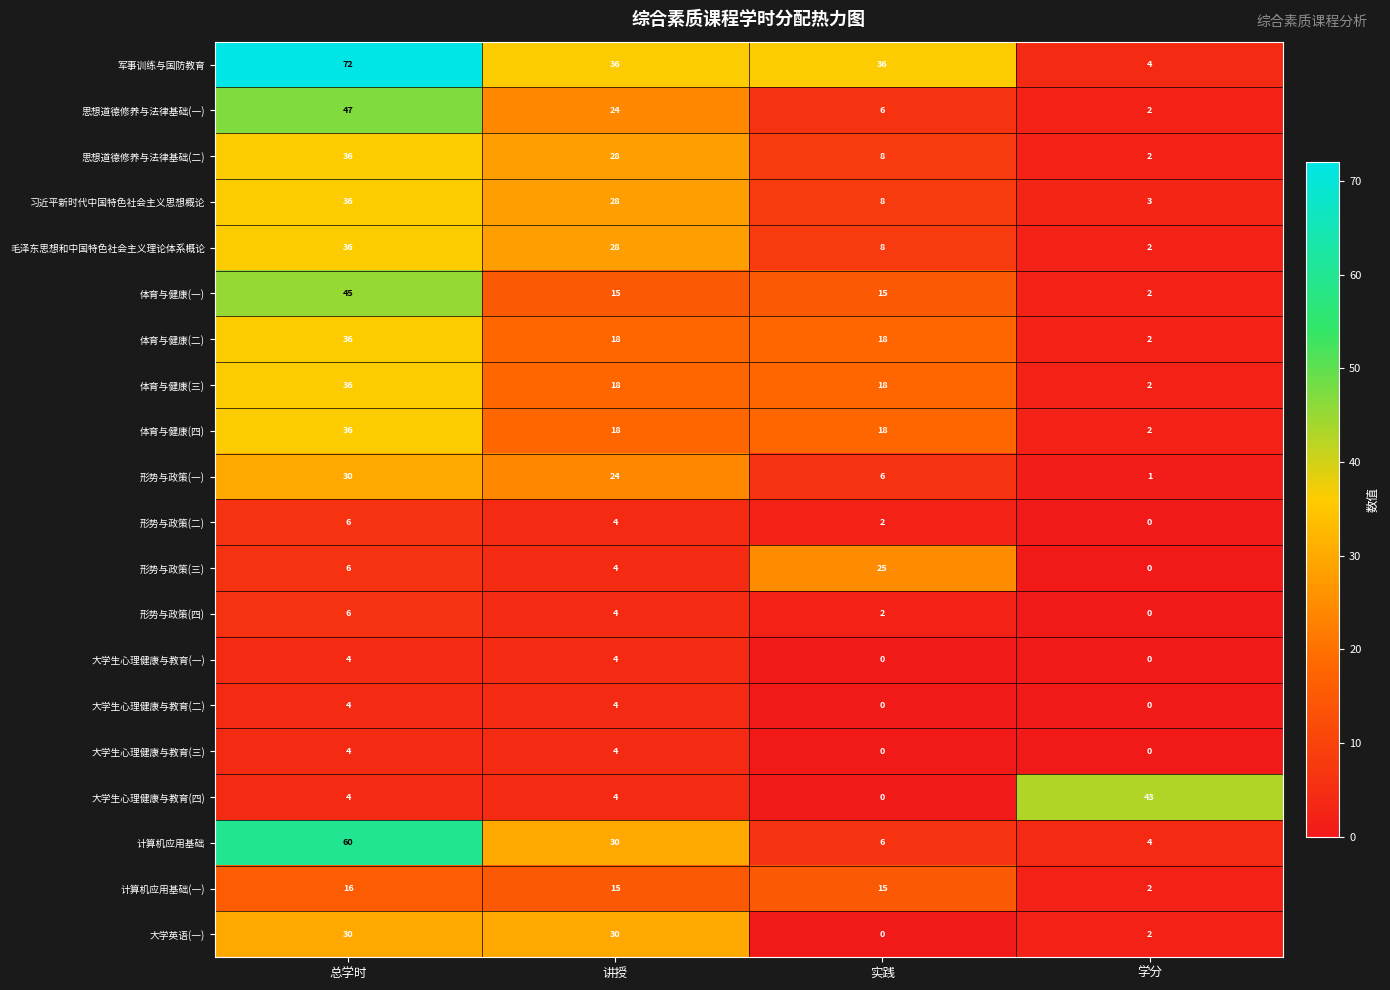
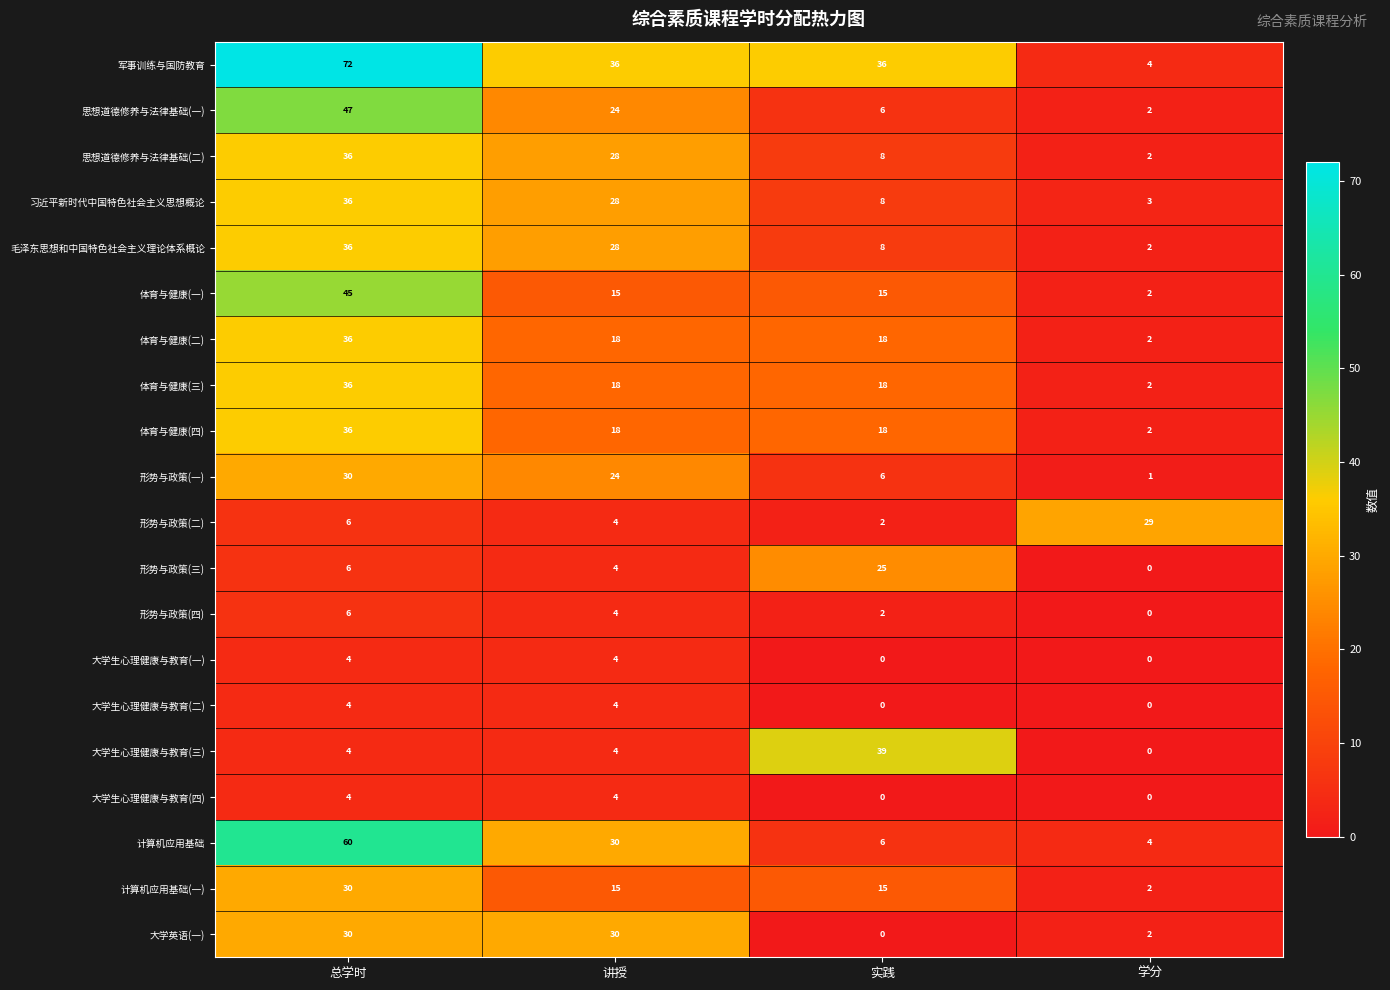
形势与政策(二), 学分: 0 -> 29
大学生心理健康与教育(三), 实践: 0 -> 39
大学生心理健康与教育(四), 学分: 43 -> 0
计算机应用基础(一), 总学时: 16 -> 30
